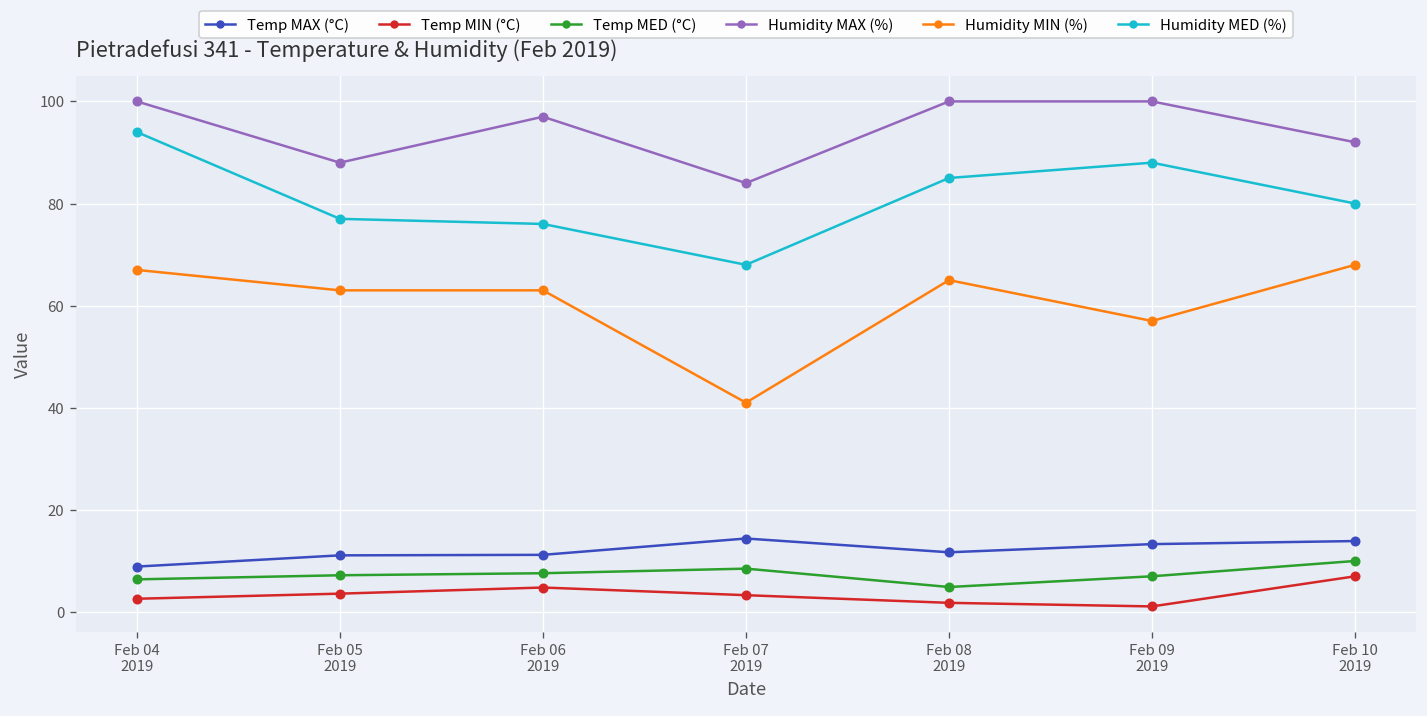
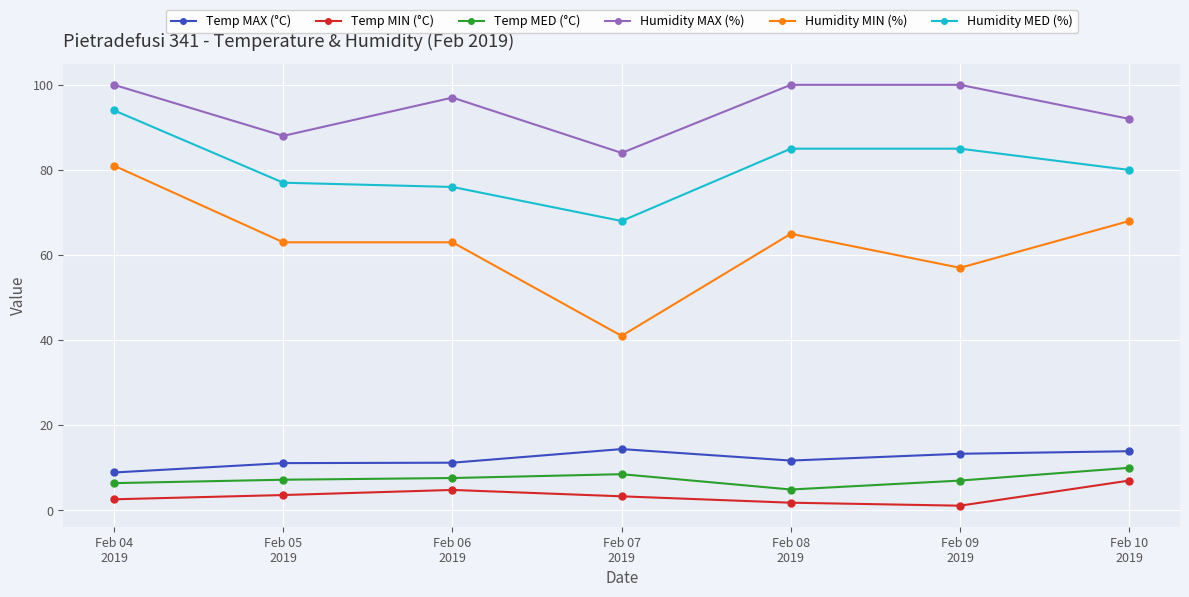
Humidity MIN (%), Feb 04 2019: 67 -> 81
Humidity MED (%), Feb 09 2019: 88 -> 85
